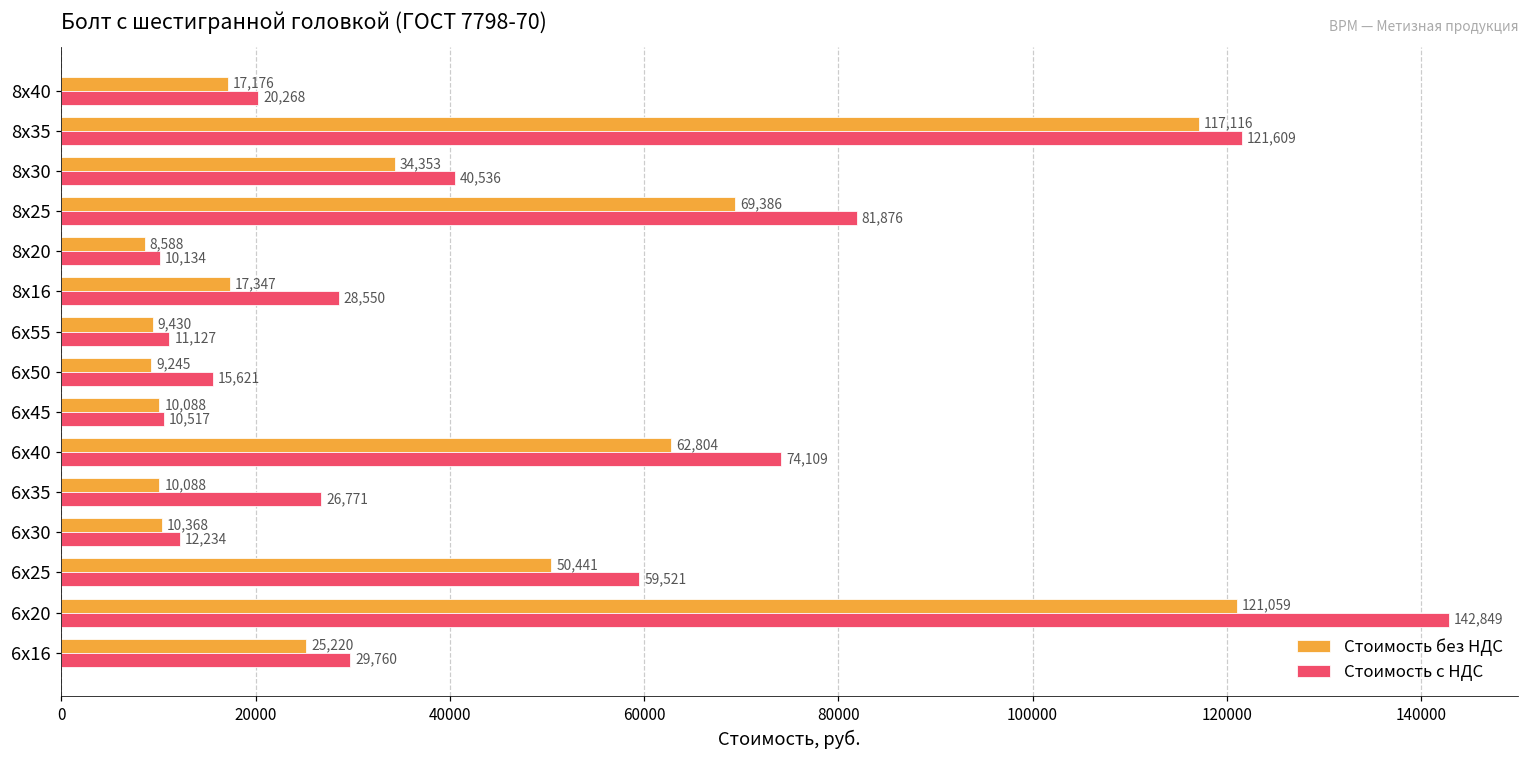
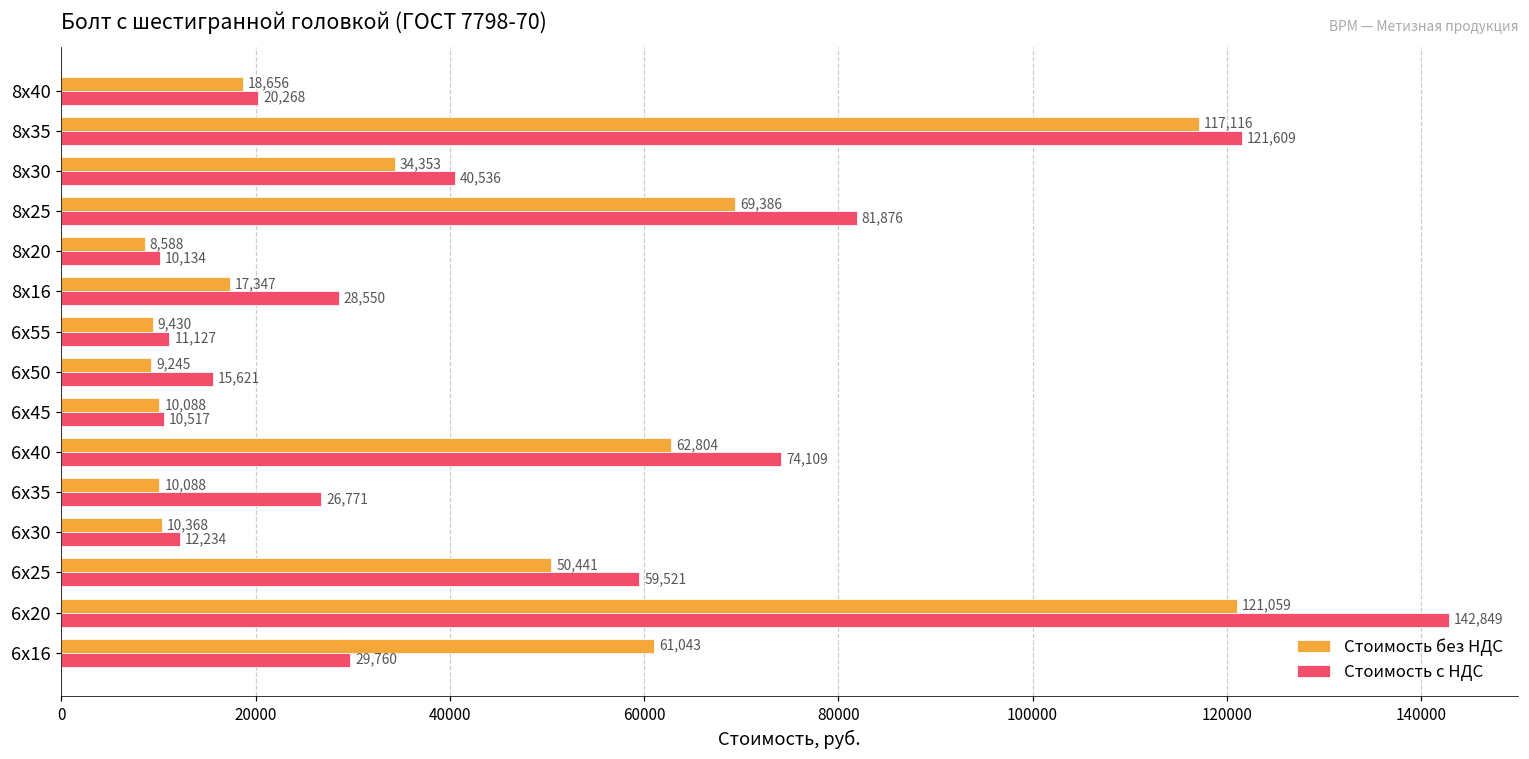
Стоимость без НДС, 8х40: 17,176 -> 18,656
Стоимость без НДС, 6х16: 25,220 -> 61,043
